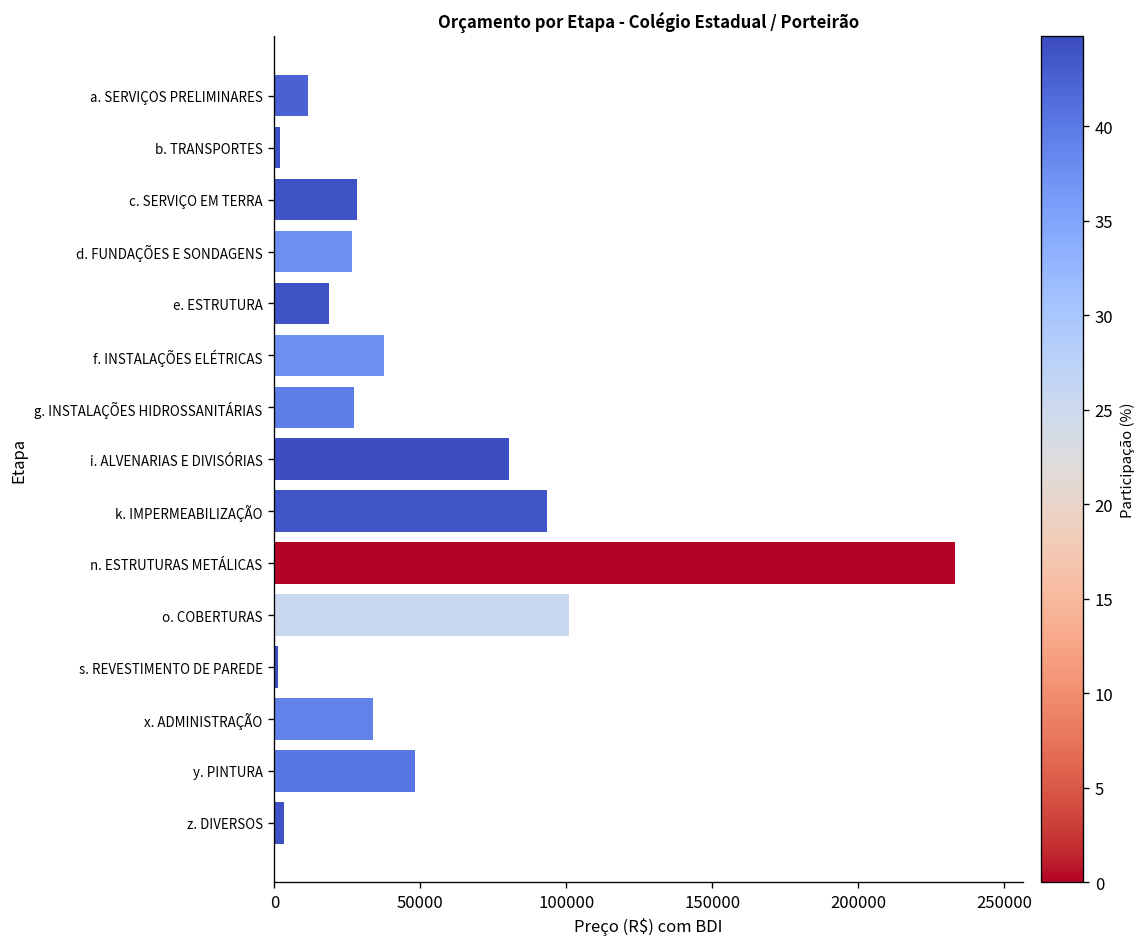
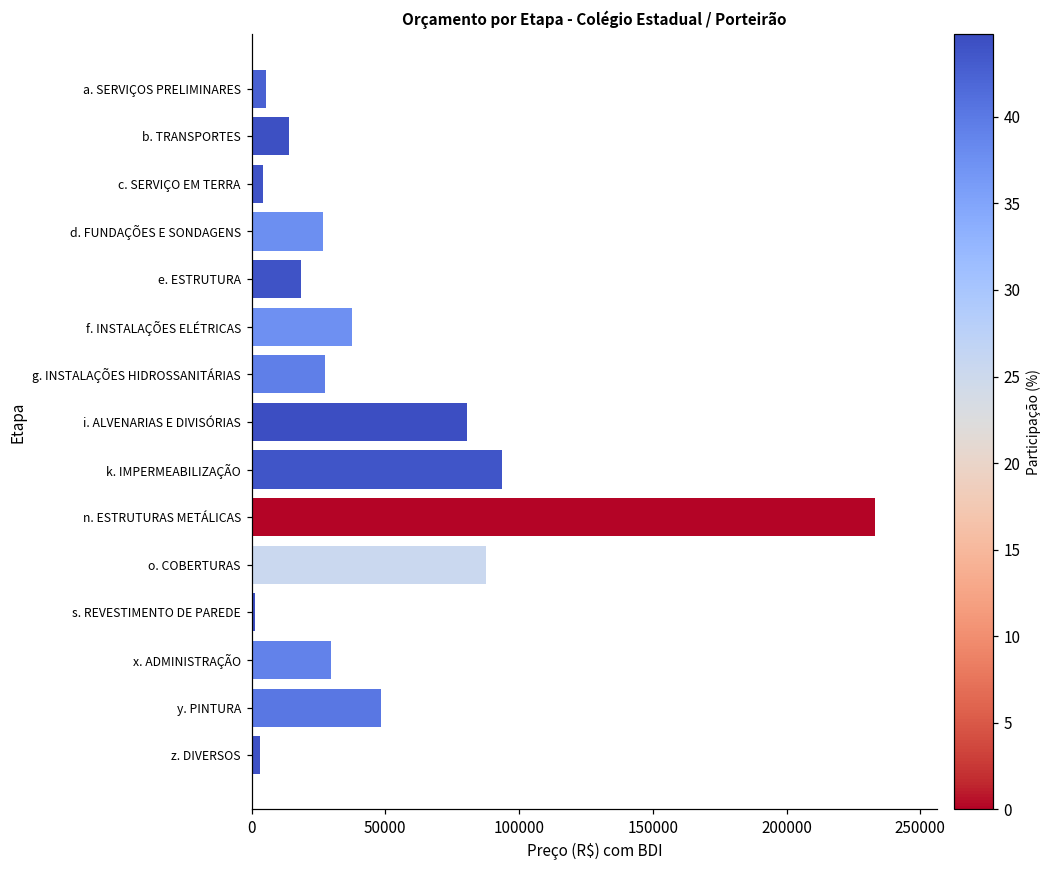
a. SERVIÇOS PRELIMINARES: 11000 -> 5000
b. TRANSPORTES: 2000 -> 14000
c. SERVIÇO EM TERRA: 28000 -> 4000
o. COBERTURAS: 101000 -> 88000
x. ADMINISTRAÇÃO: 34000 -> 30000
